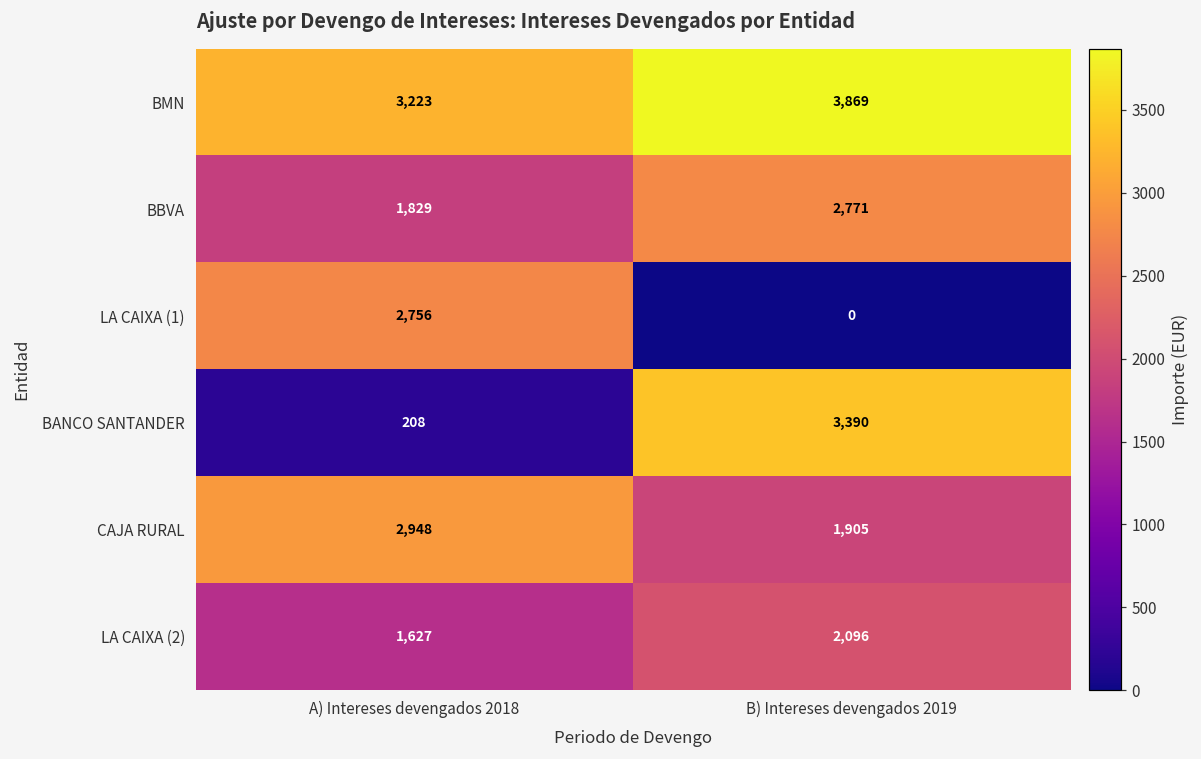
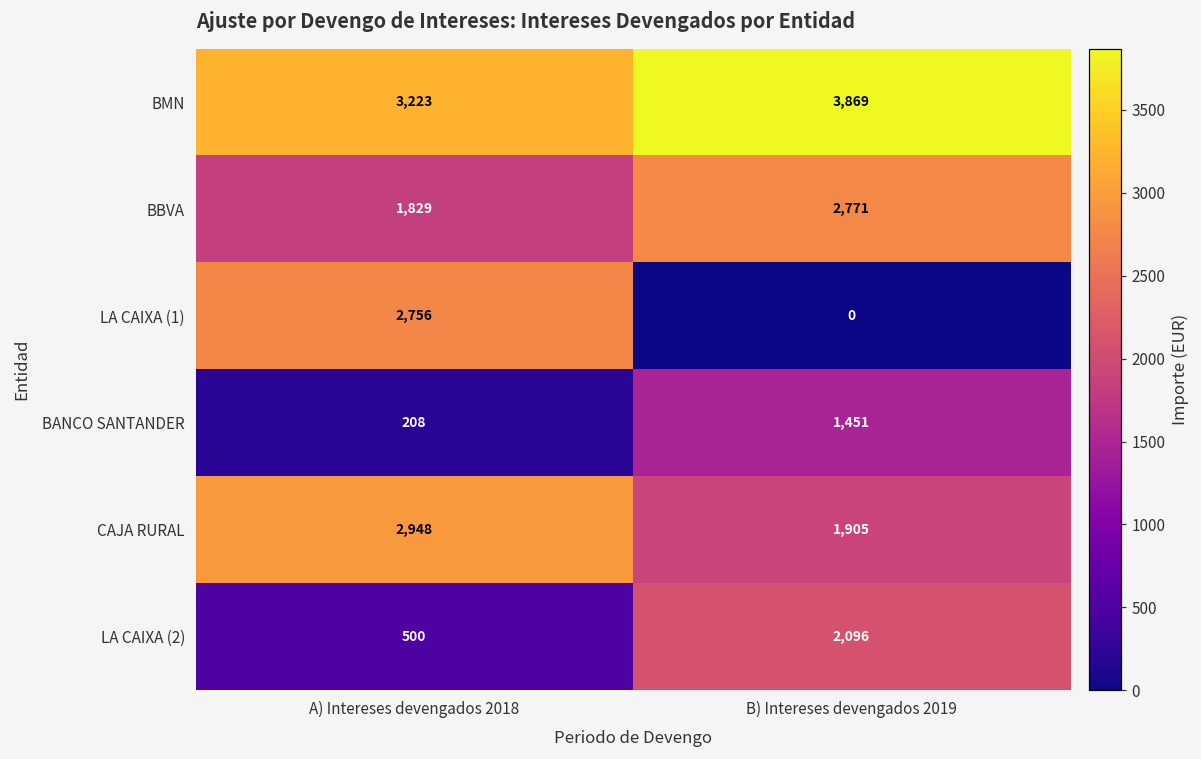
BANCO SANTANDER, B) Intereses devengados 2019: 3,390 -> 1,451
LA CAIXA (2), A) Intereses devengados 2018: 1,627 -> 500
